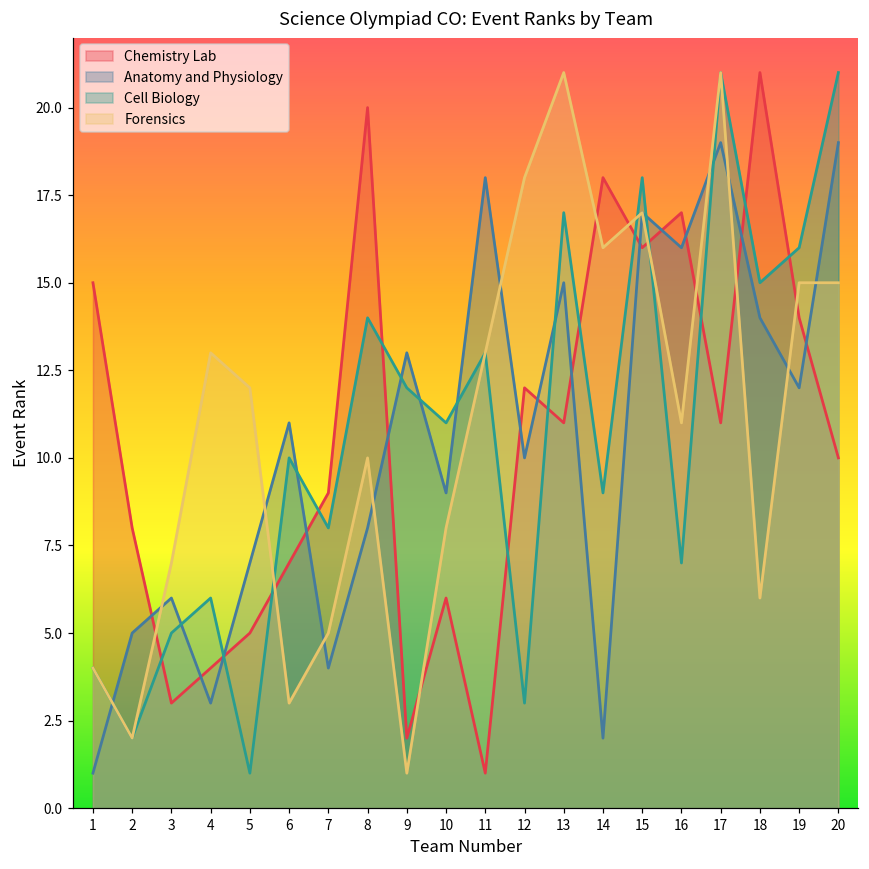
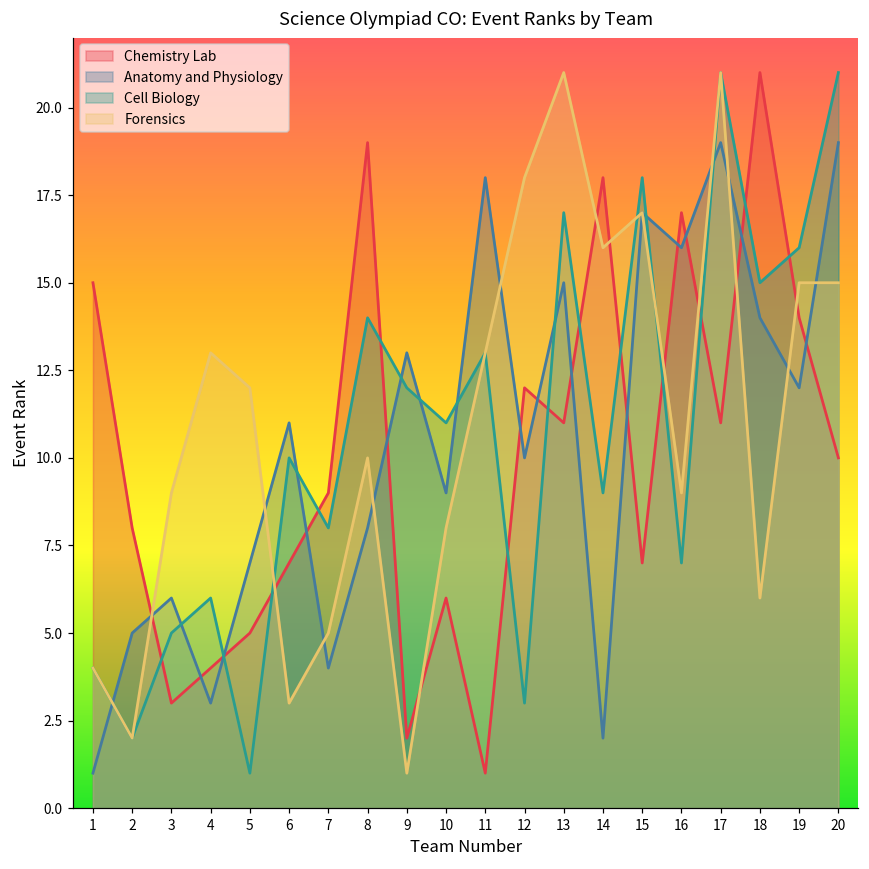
Forensics, 3: 7 -> 9
Chemistry Lab, 8: 20 -> 19
Chemistry Lab, 15: 16 -> 7
Forensics, 16: 11 -> 9
